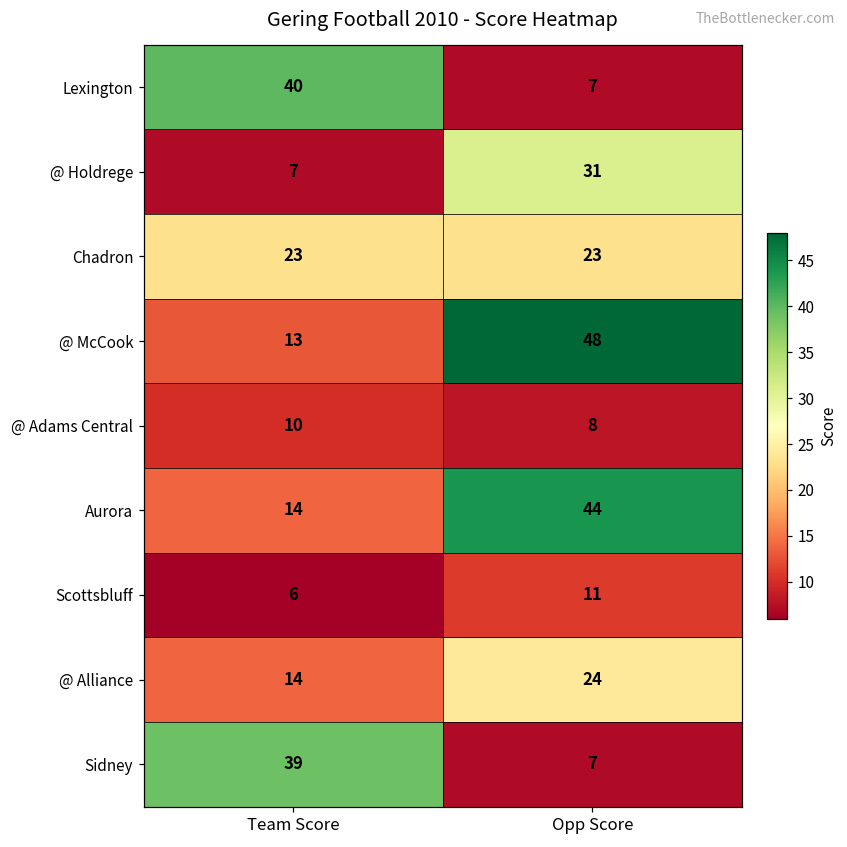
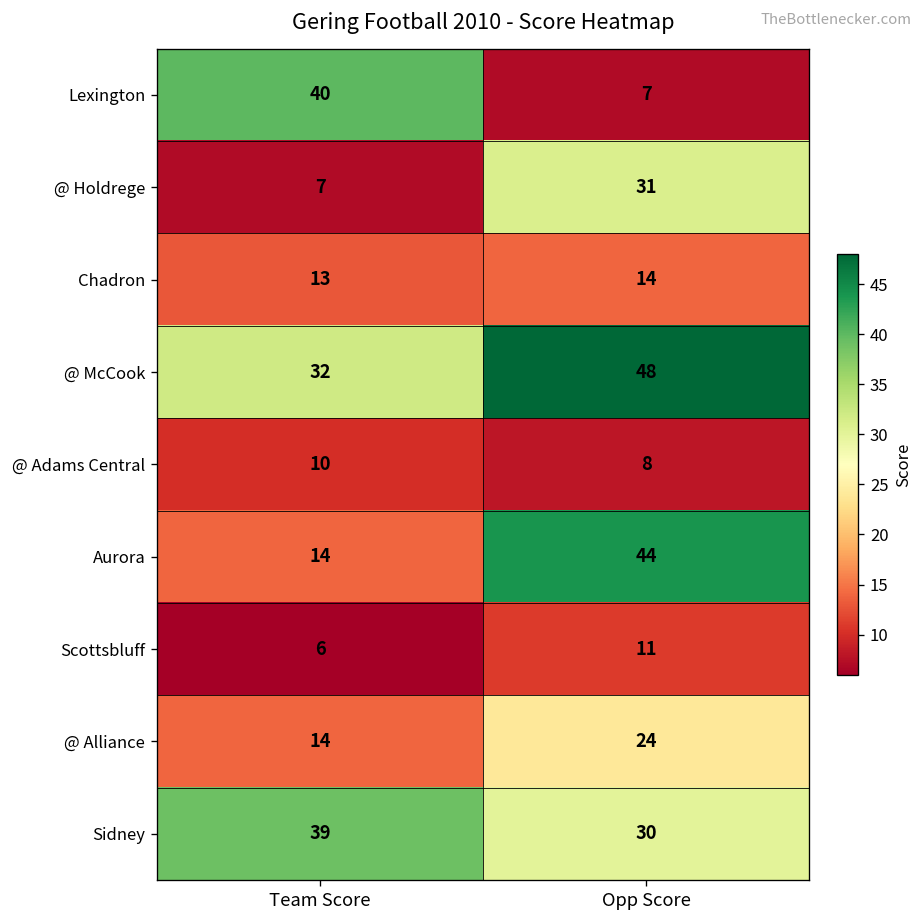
Chadron, Team Score: 23 -> 13
Chadron, Opp Score: 23 -> 14
@ McCook, Team Score: 13 -> 32
Sidney, Opp Score: 7 -> 30
